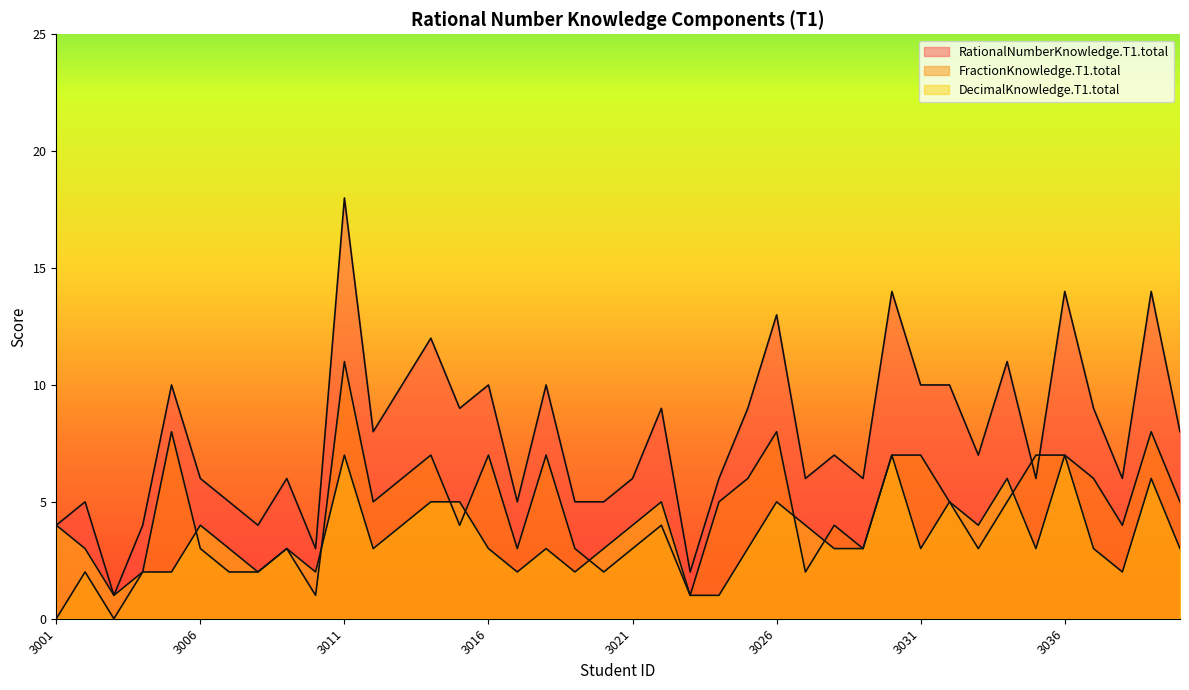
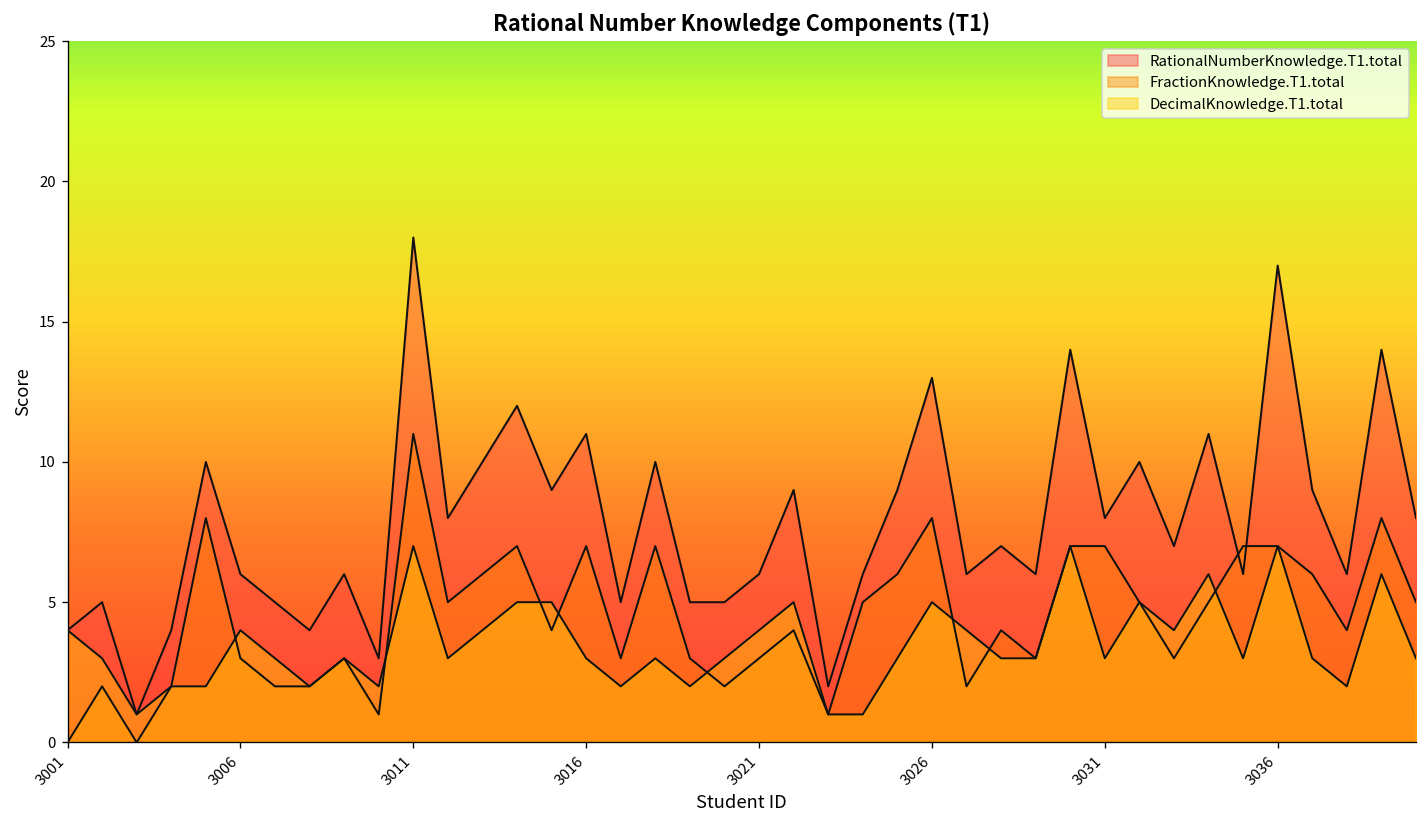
RationalNumberKnowledge.T1.total, 3016: 10 -> 11
RationalNumberKnowledge.T1.total, 3031: 10 -> 8
RationalNumberKnowledge.T1.total, 3036: 14 -> 17
